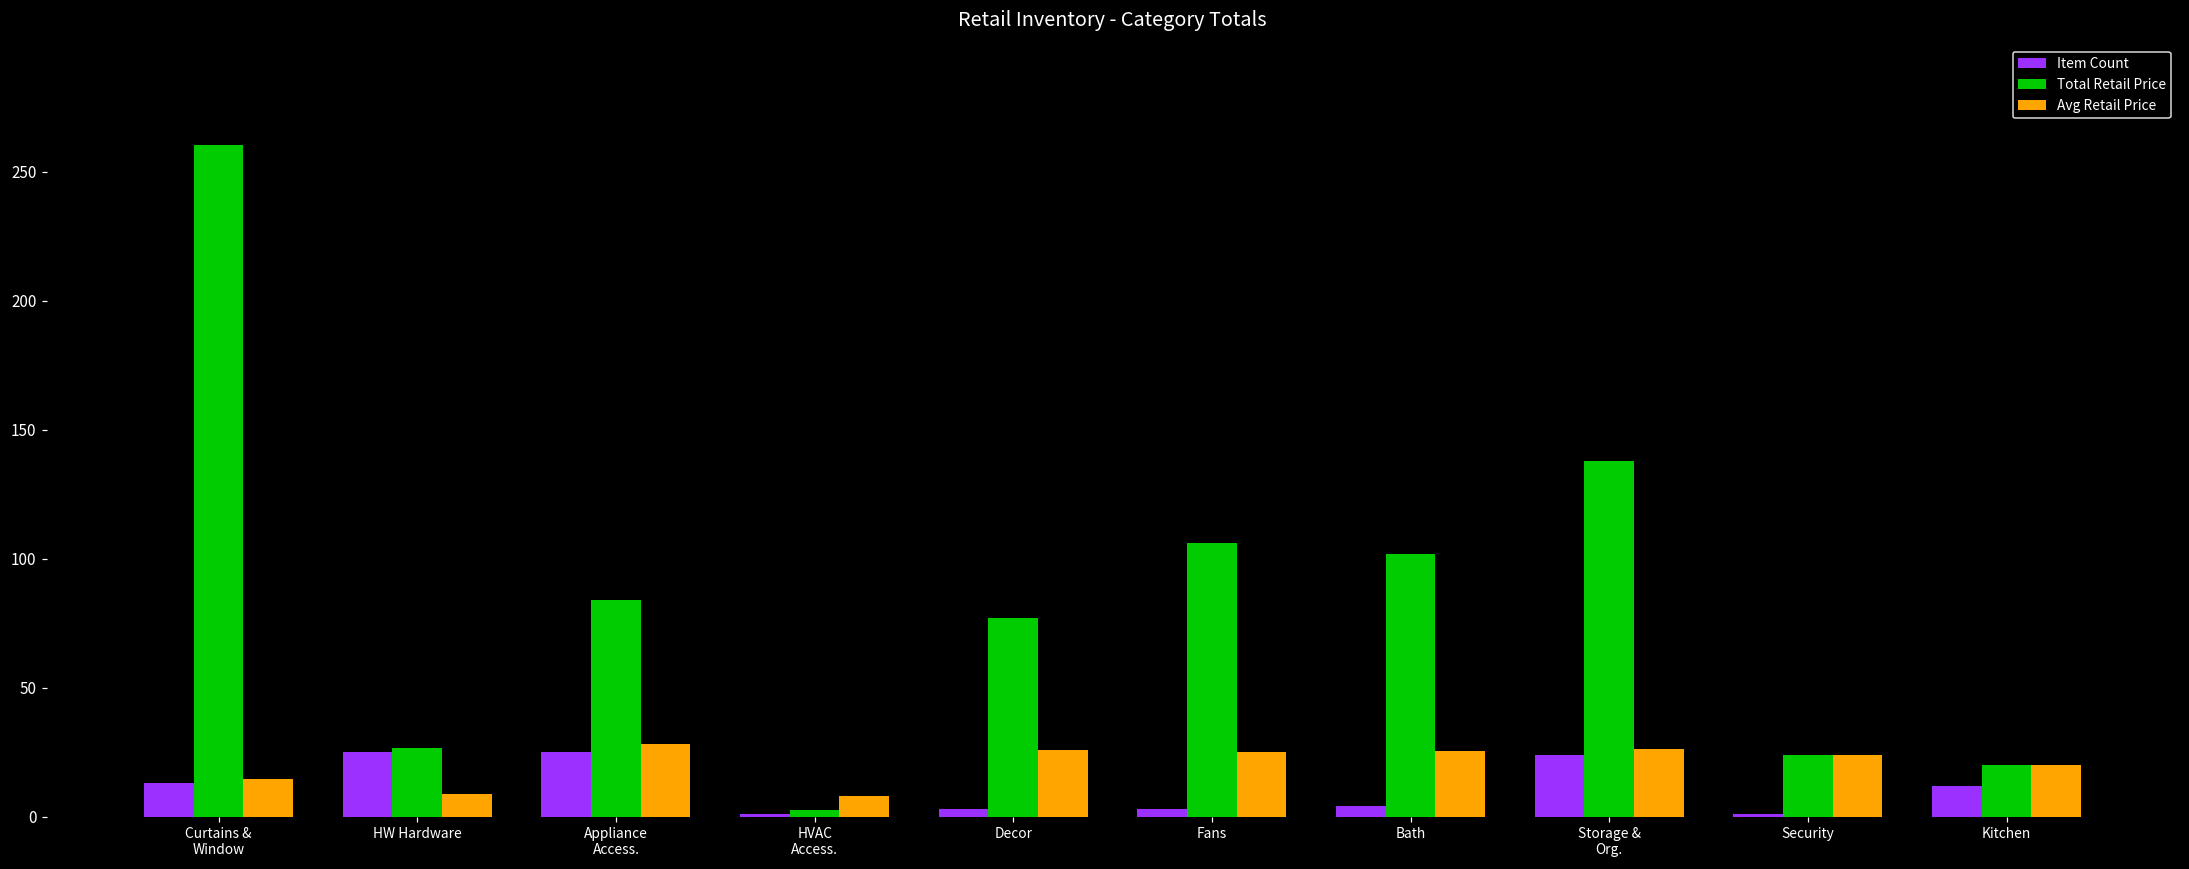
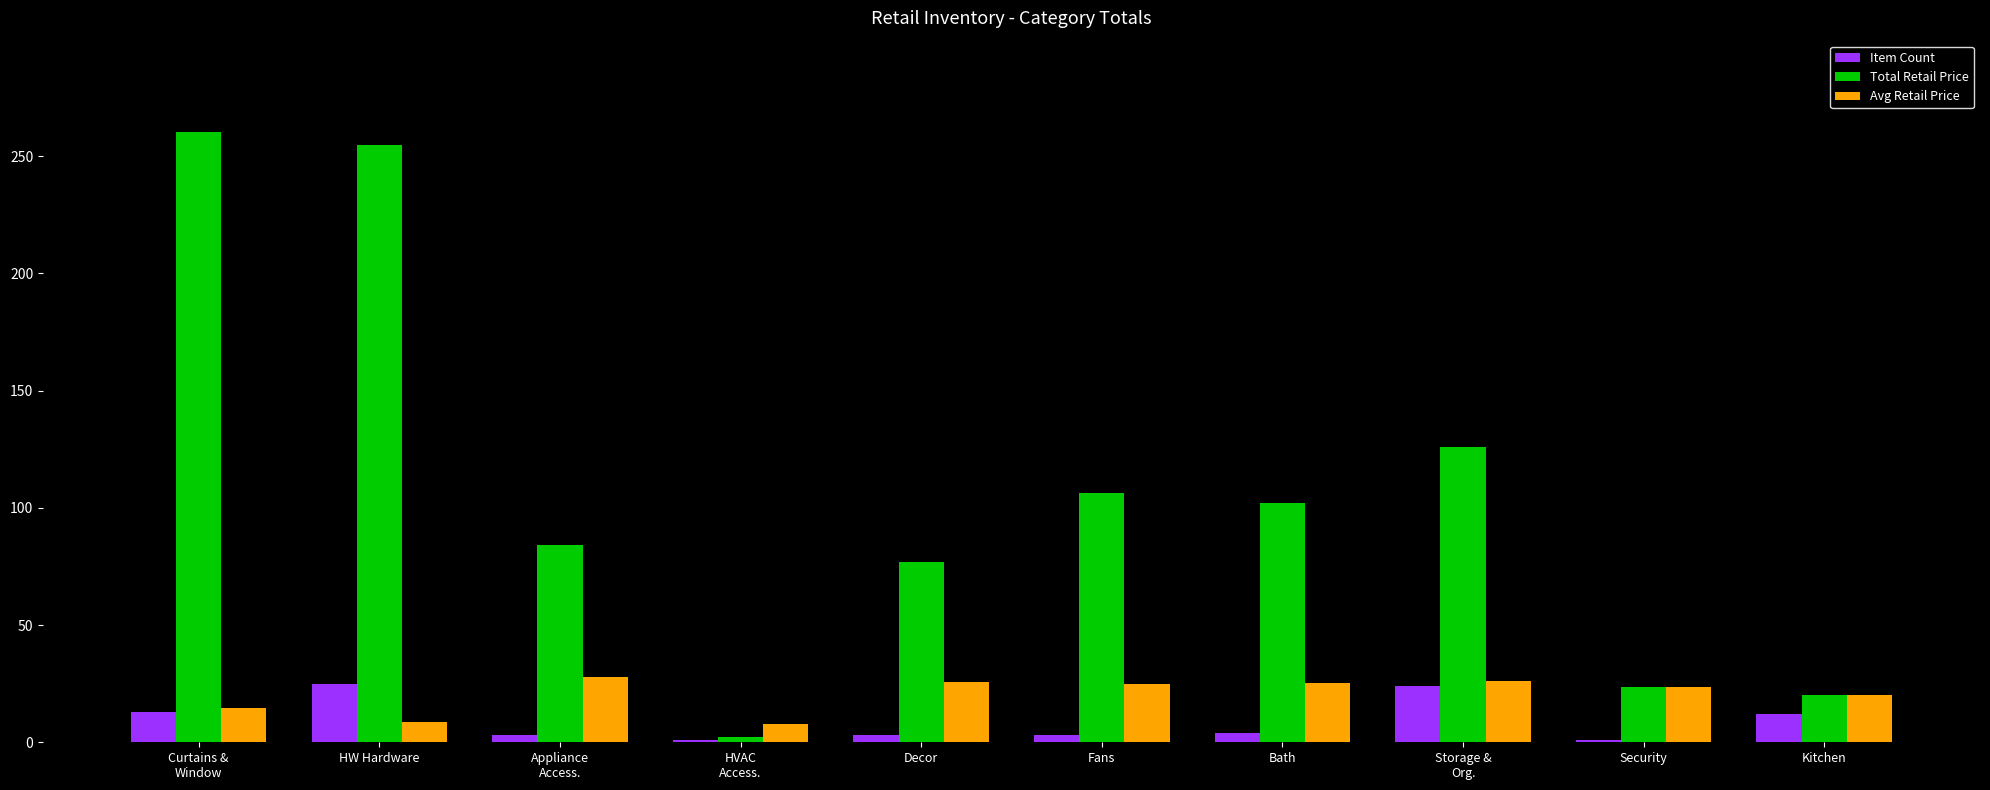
Total Retail Price, HW Hardware: 27 -> 255
Item Count, Appliance Access.: 25 -> 3
Total Retail Price, Storage & Org.: 138 -> 126
